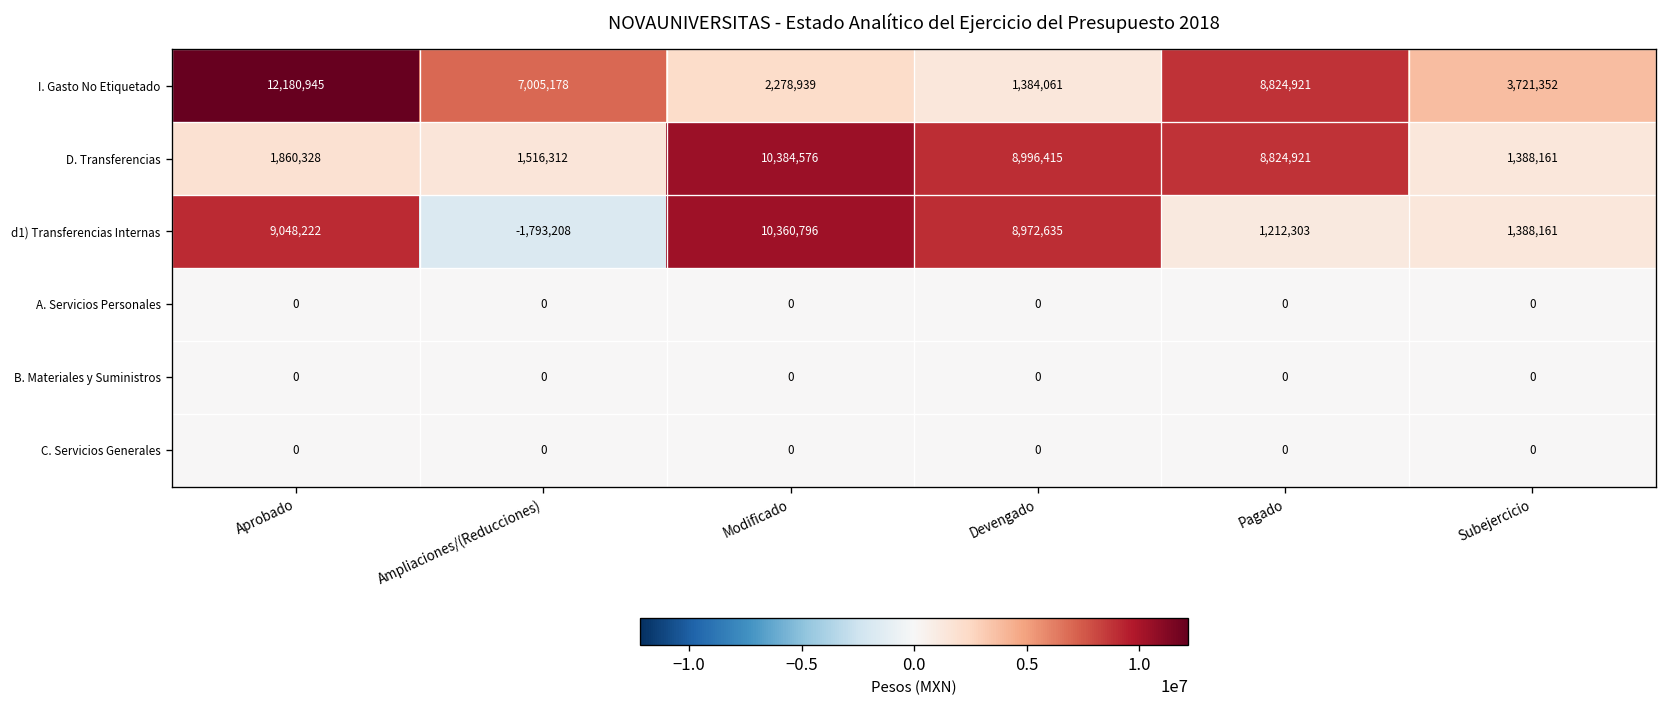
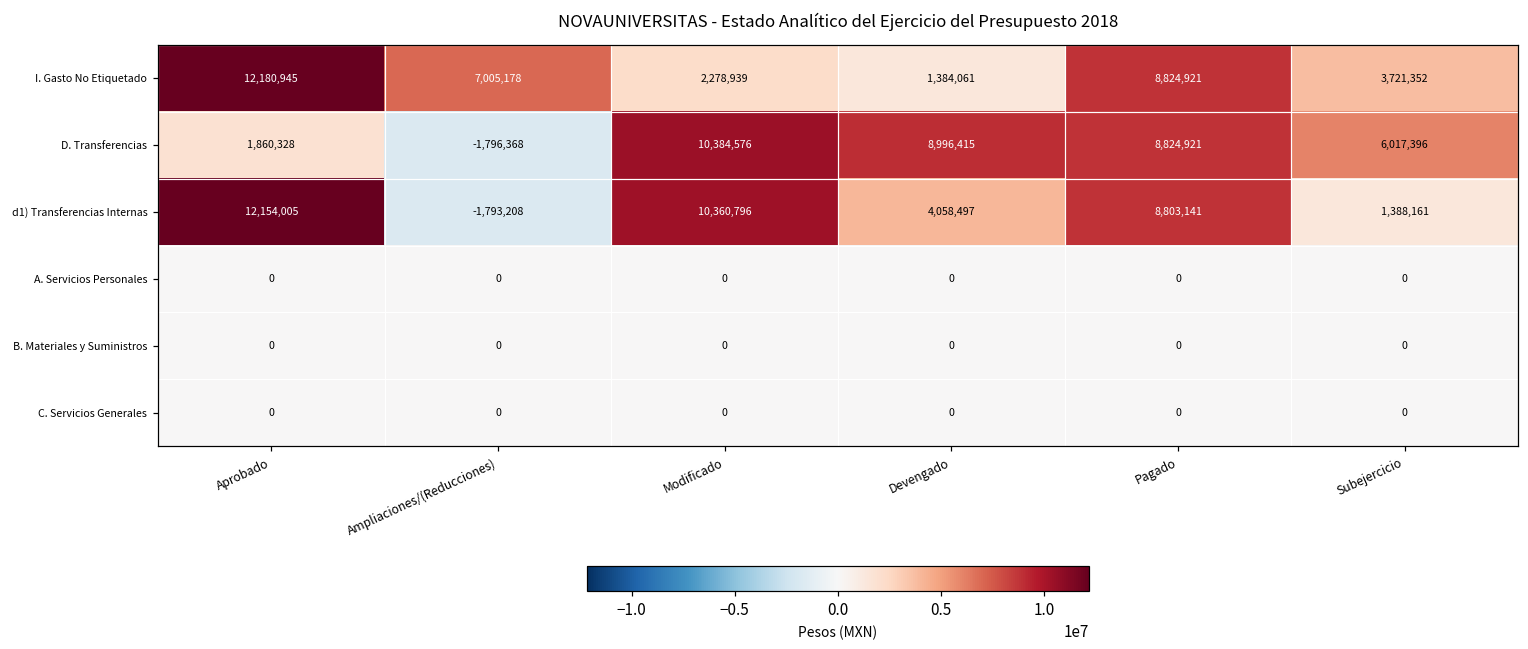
D. Transferencias, Ampliaciones/(Reducciones): 1,516,312 -> -1,796,368
D. Transferencias, Subejercicio: 1,388,161 -> 6,017,396
d1) Transferencias Internas, Aprobado: 9,048,222 -> 12,154,005
d1) Transferencias Internas, Devengado: 8,972,635 -> 4,058,497
d1) Transferencias Internas, Pagado: 1,212,303 -> 8,803,141
